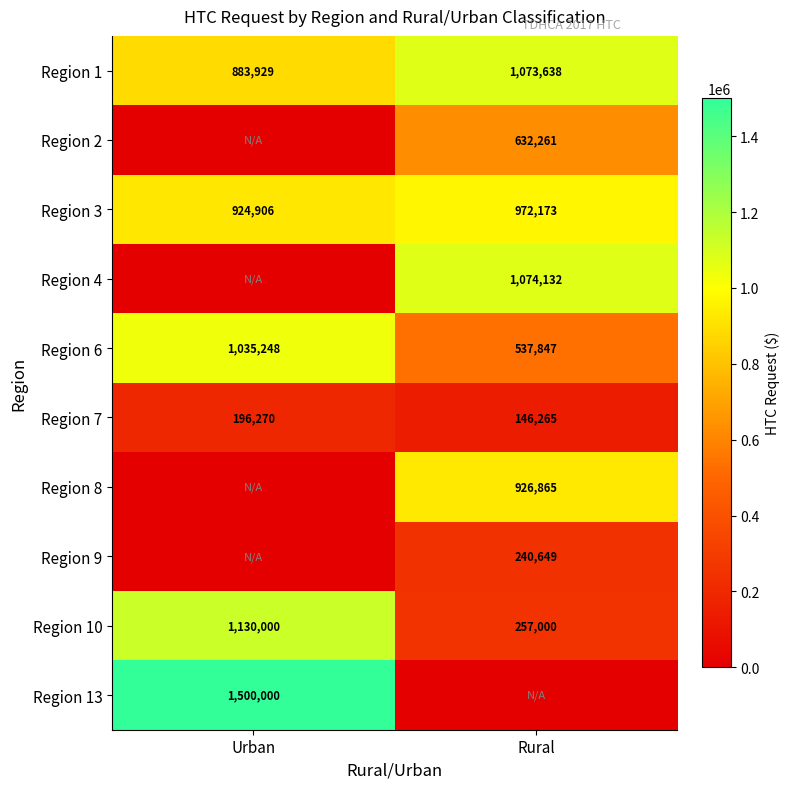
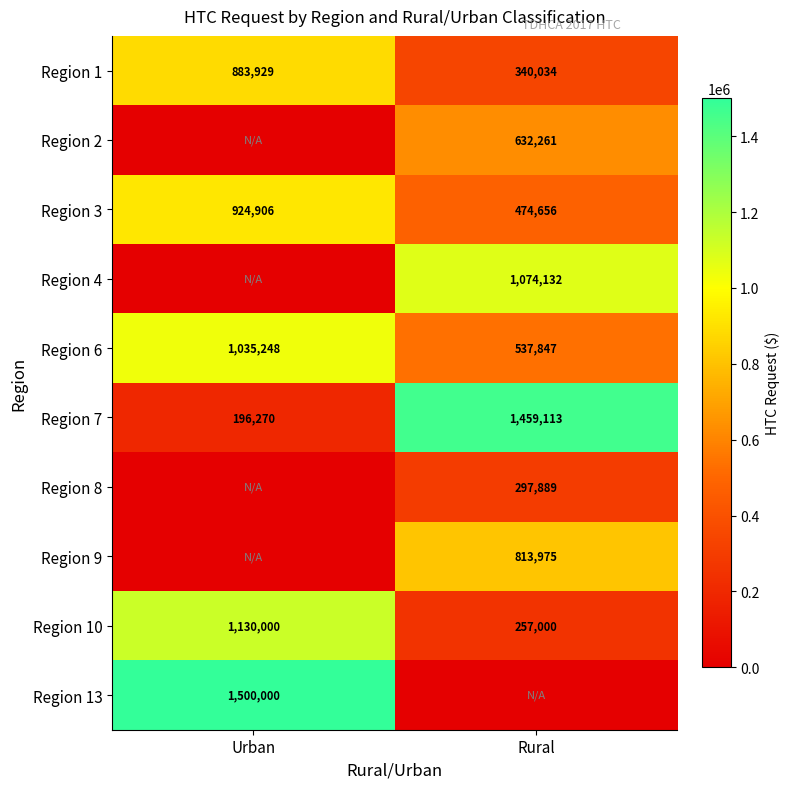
Region 1, Rural: 1,073,638 -> 340,034
Region 3, Rural: 972,173 -> 474,656
Region 7, Rural: 146,265 -> 1,459,113
Region 8, Rural: 926,865 -> 297,889
Region 9, Rural: 240,649 -> 813,975
